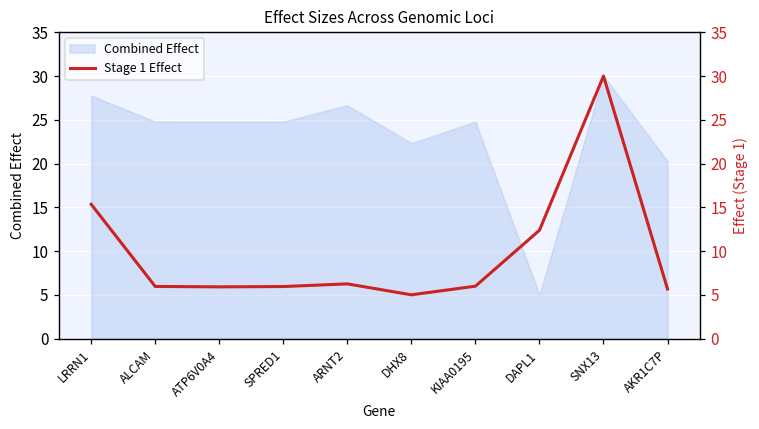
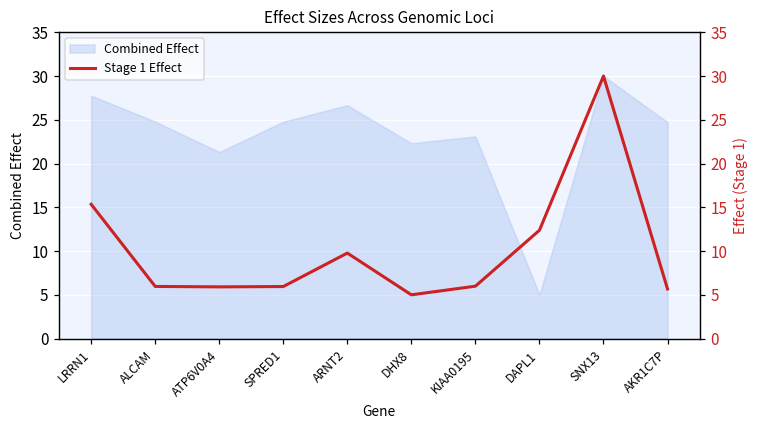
Combined Effect, ATP6V0A4: 25 -> 21
Combined Effect, KIAA0195: 25 -> 23
Combined Effect, AKR1C7P: 20 -> 25
Stage 1 Effect, ARNT2: 6 -> 10
